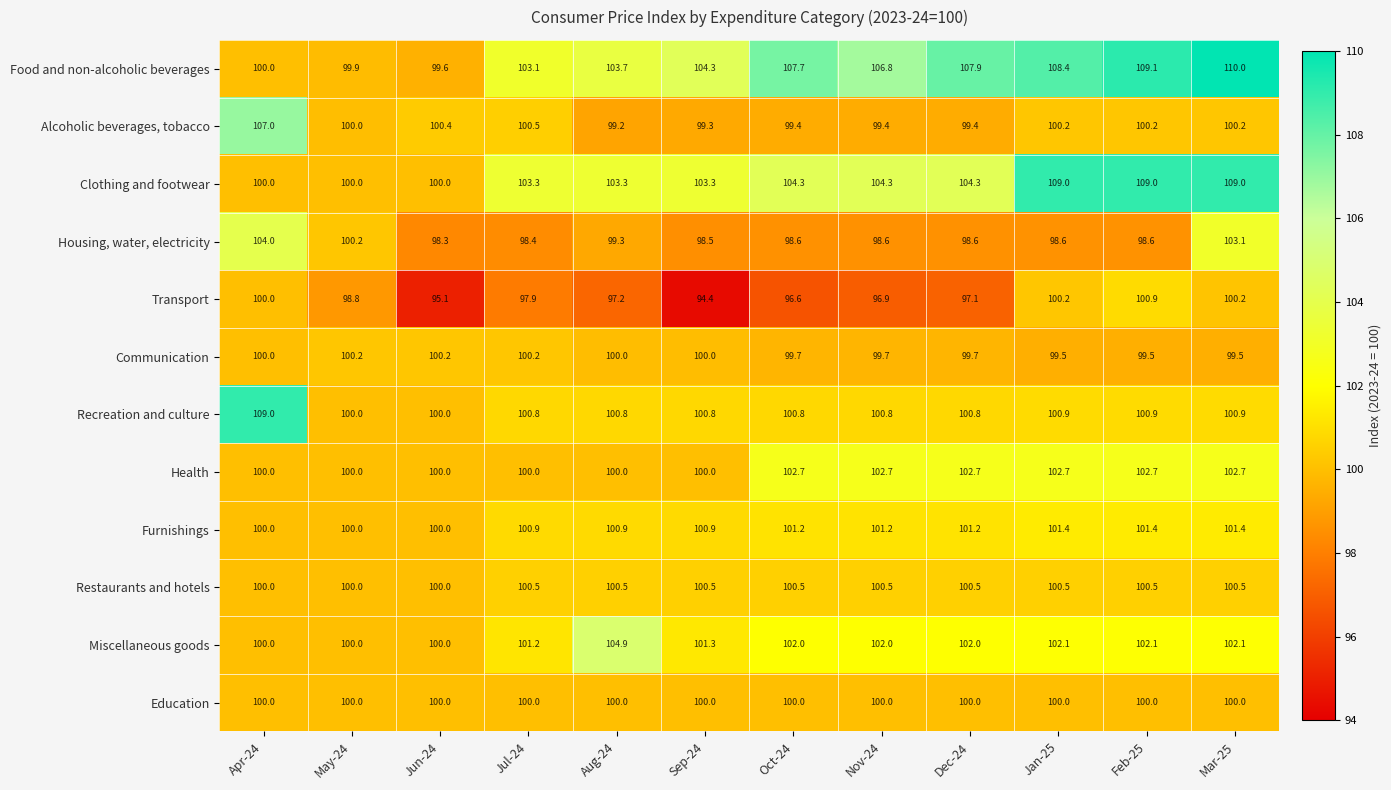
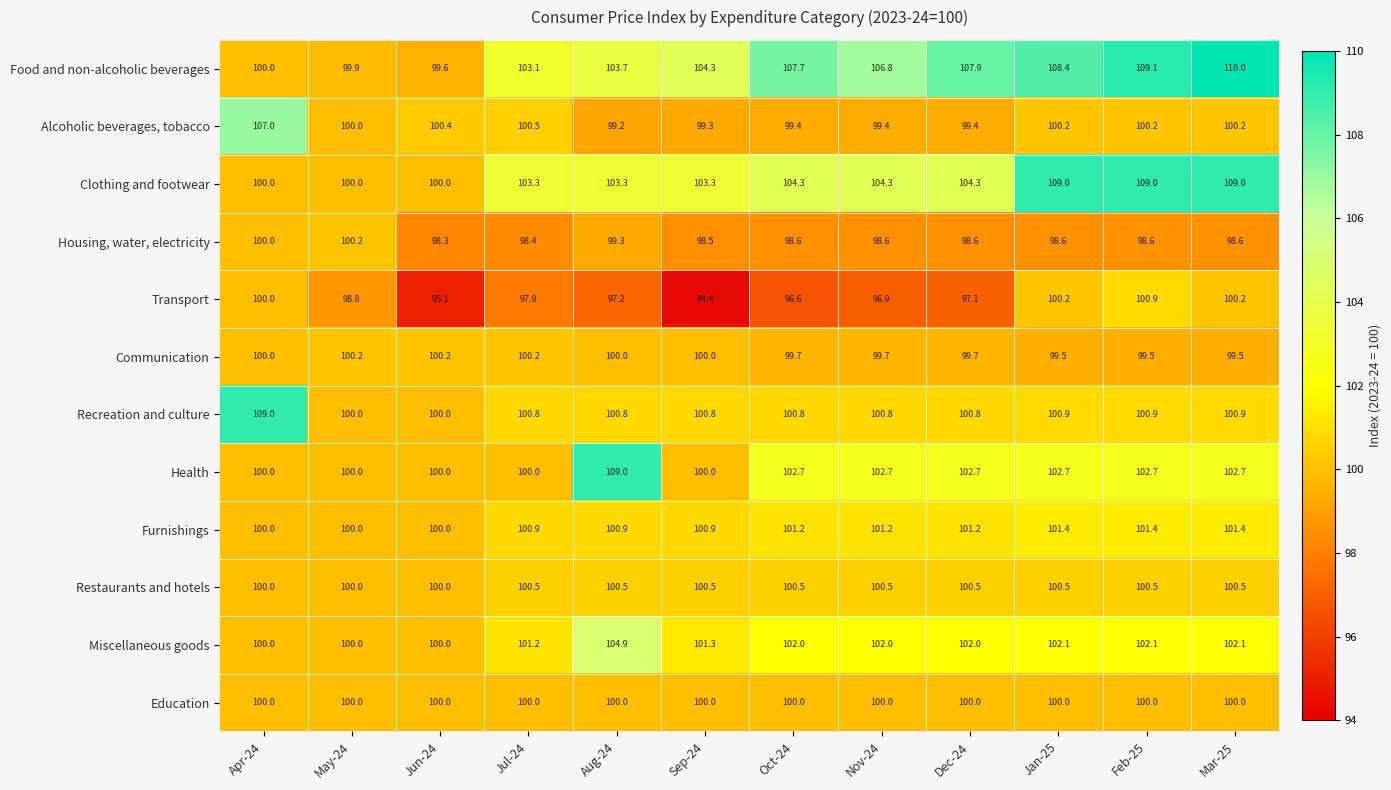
Housing, water, electricity, Apr-24: 104.0 -> 100.0
Housing, water, electricity, Mar-25: 103.1 -> 98.6
Health, Aug-24: 100.0 -> 109.0
